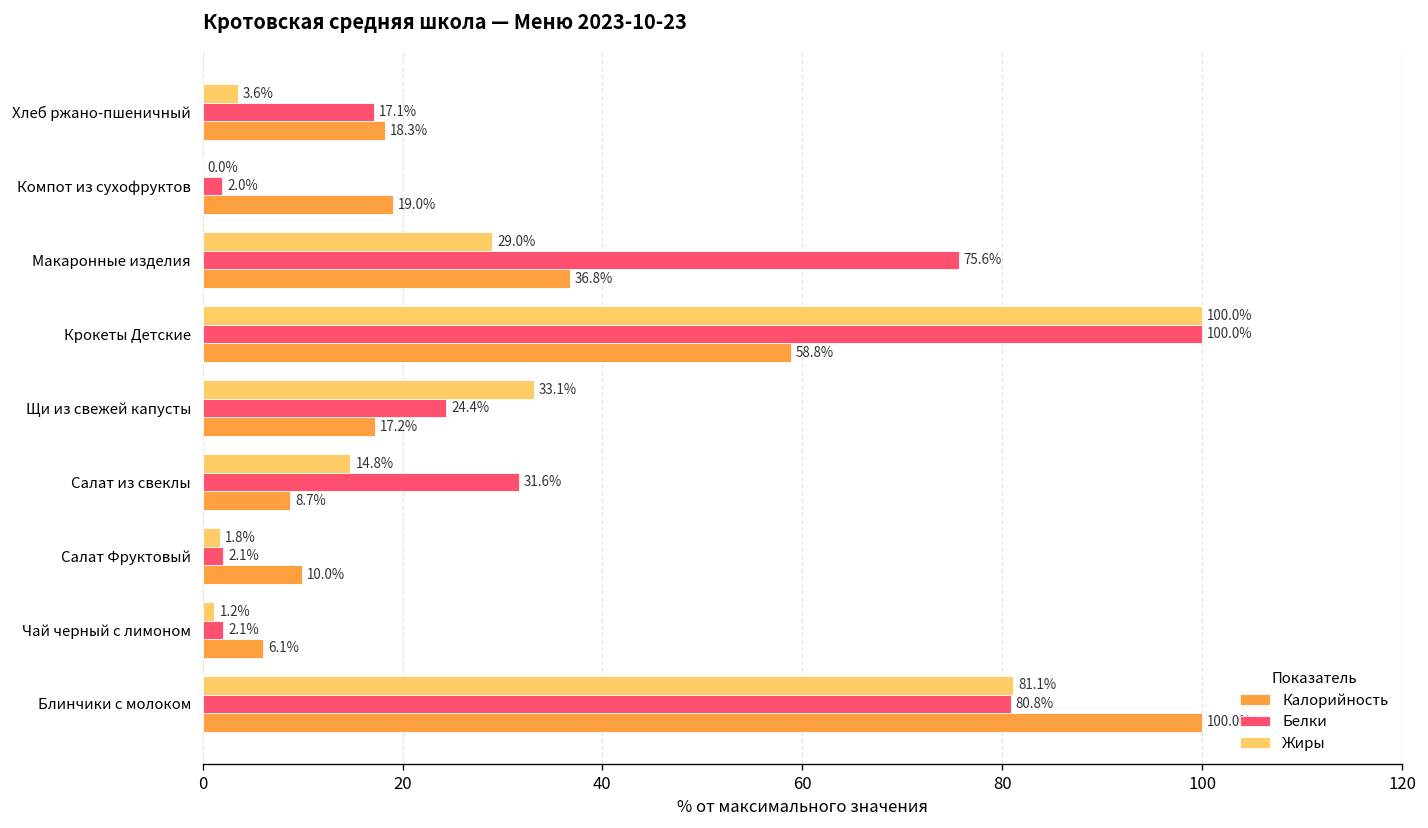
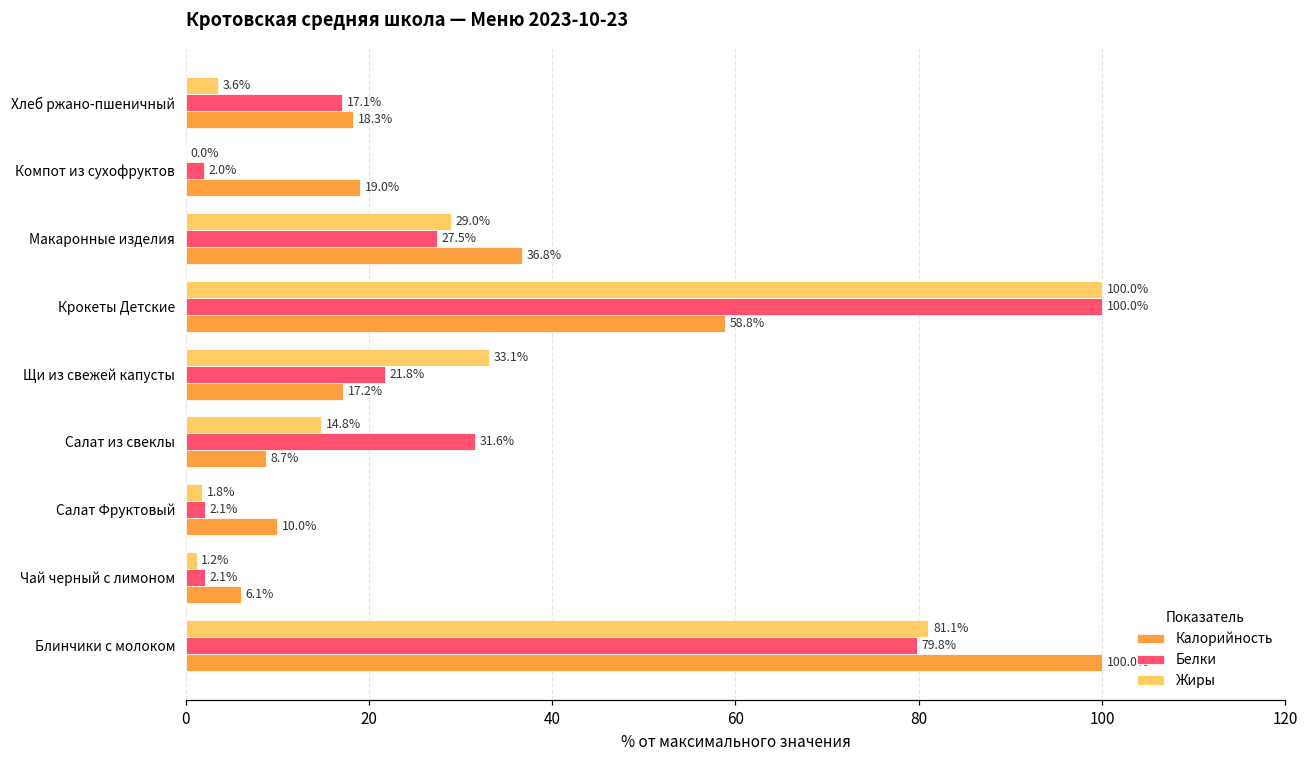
Белки, Макаронные изделия: 75.6% -> 27.5%
Белки, Щи из свежей капусты: 24.4% -> 21.8%
Белки, Блинчики с молоком: 80.8% -> 79.8%
